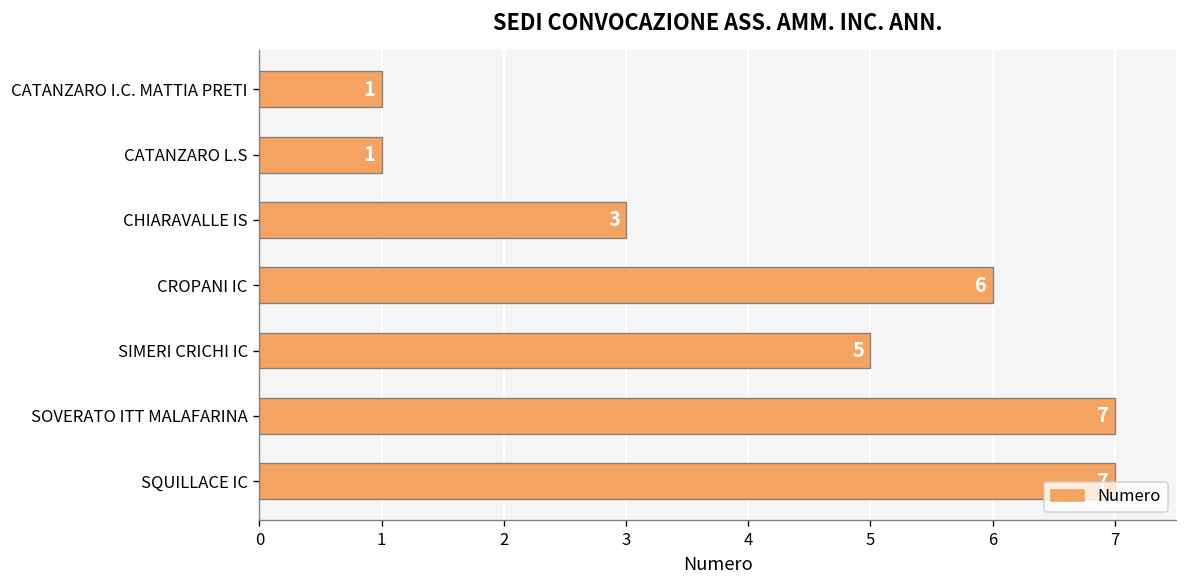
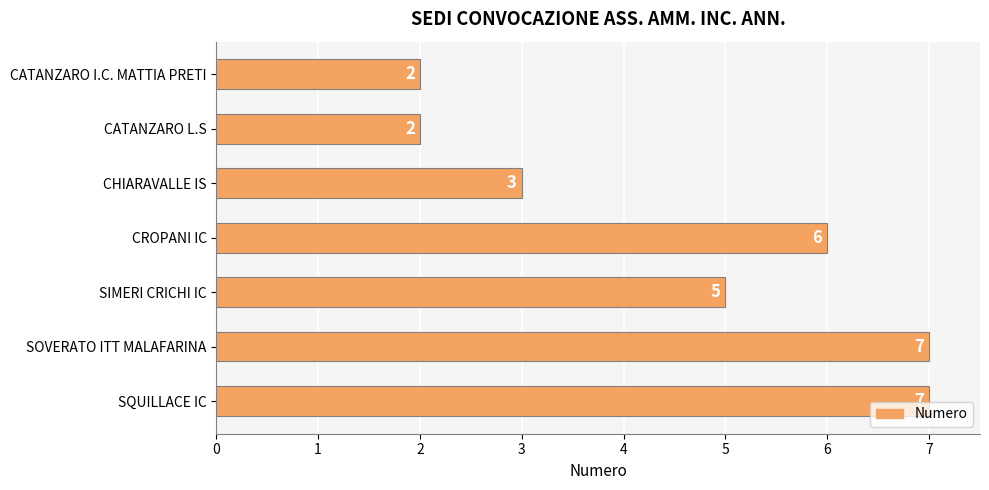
CATANZARO I.C. MATTIA PRETI: 1 -> 2
CATANZARO L.S: 1 -> 2
